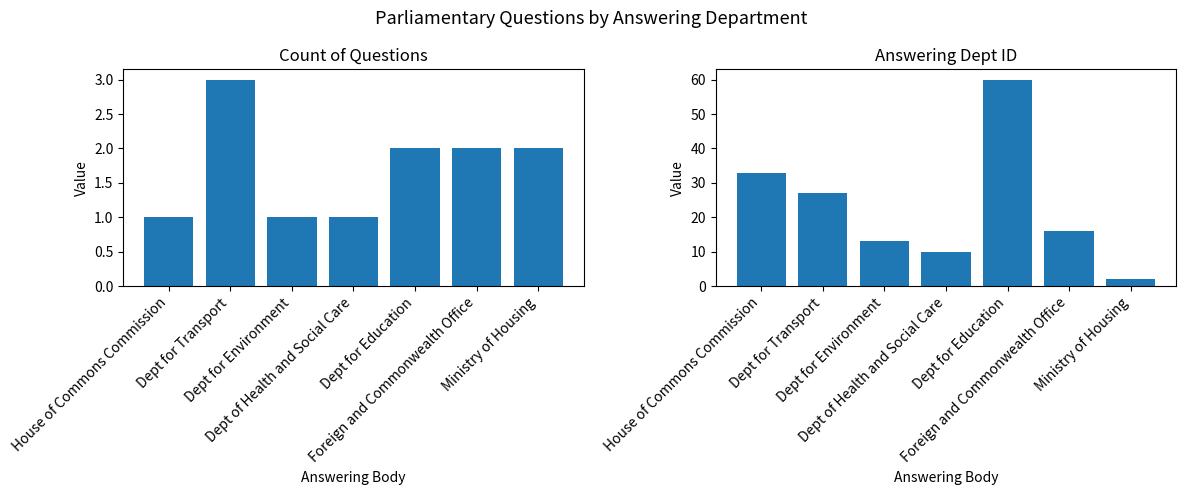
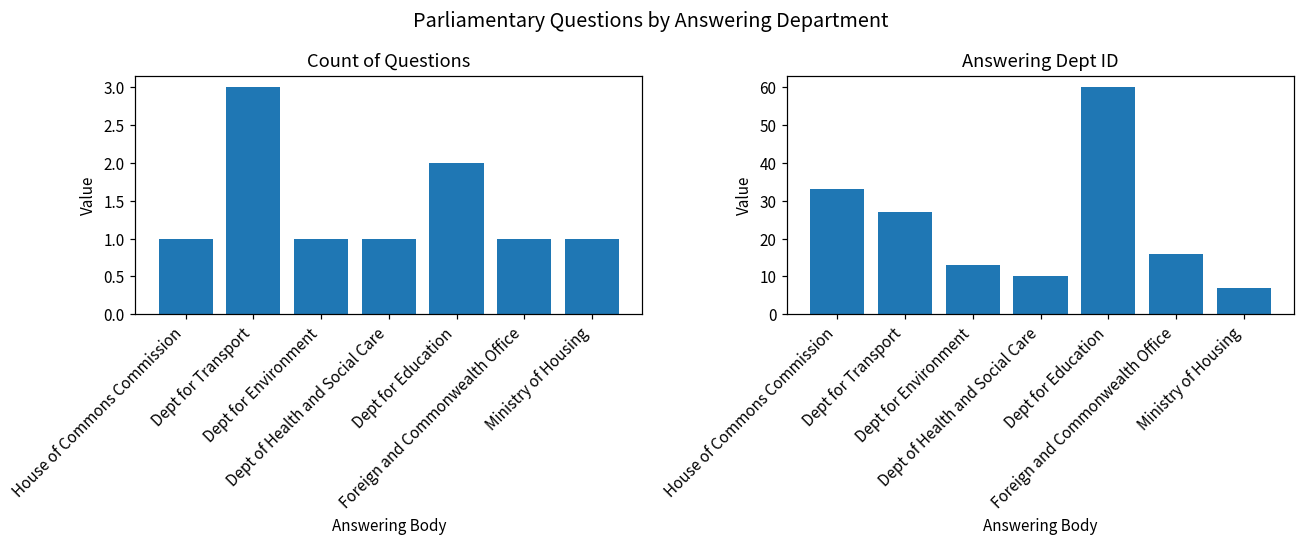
Count of Questions, Foreign and Commonwealth Office: 2 -> 1
Count of Questions, Ministry of Housing: 2 -> 1
Answering Dept ID, Ministry of Housing: 2 -> 7
